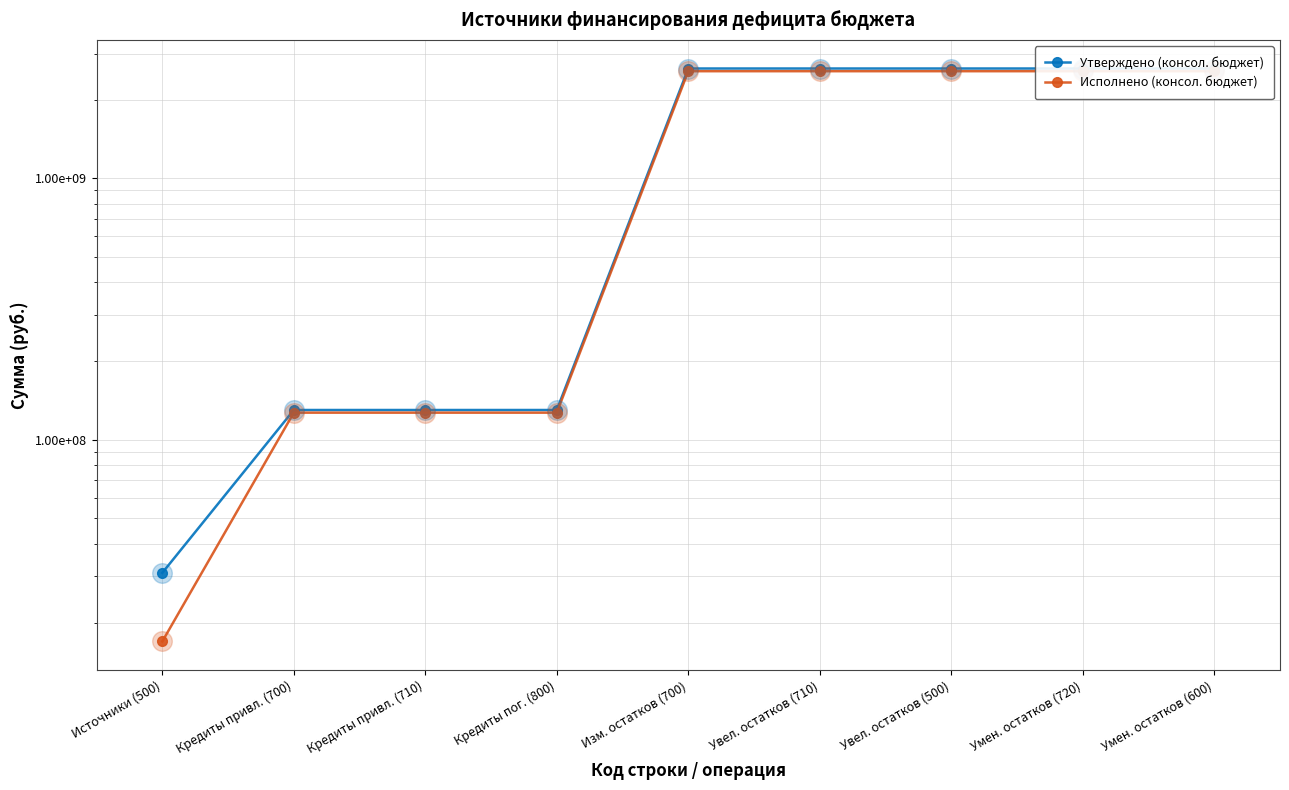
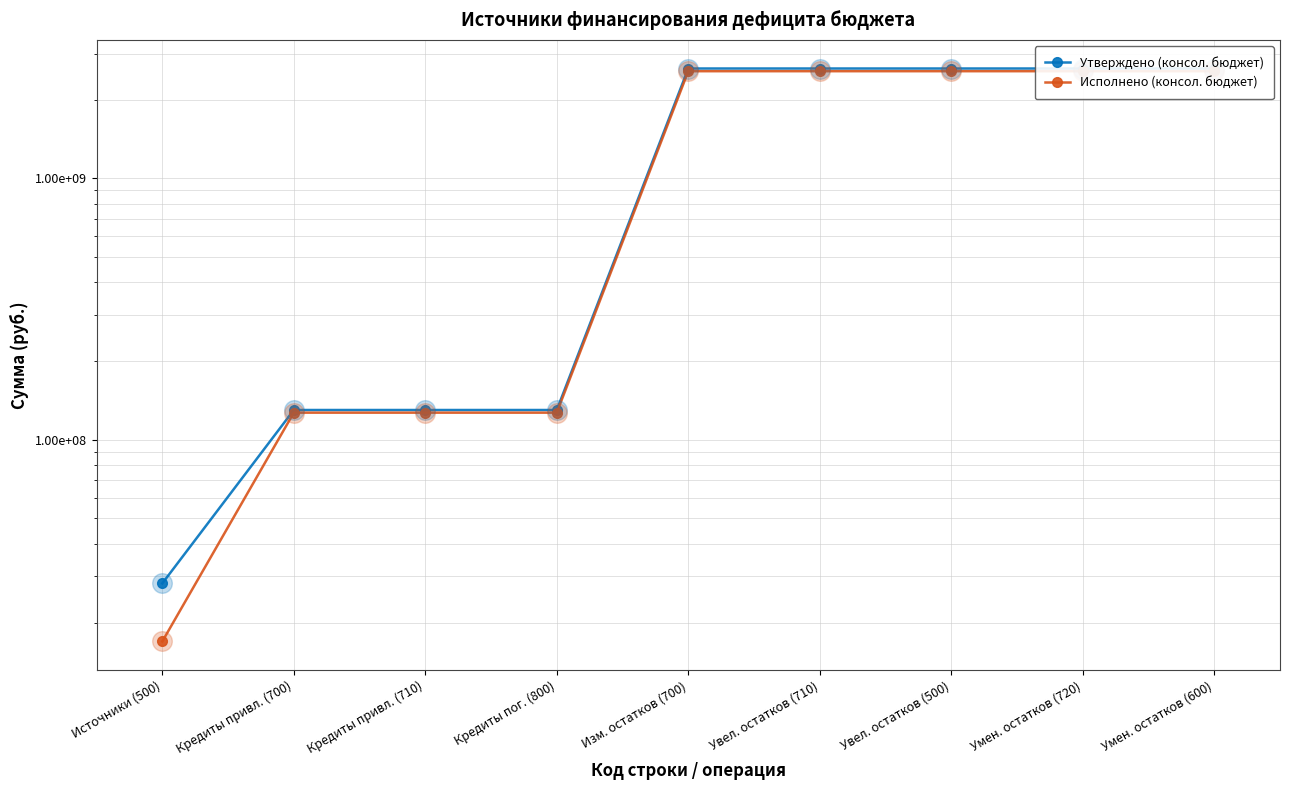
Утверждено (консол. бюджет), Источники (500): 31000000 -> 28000000
